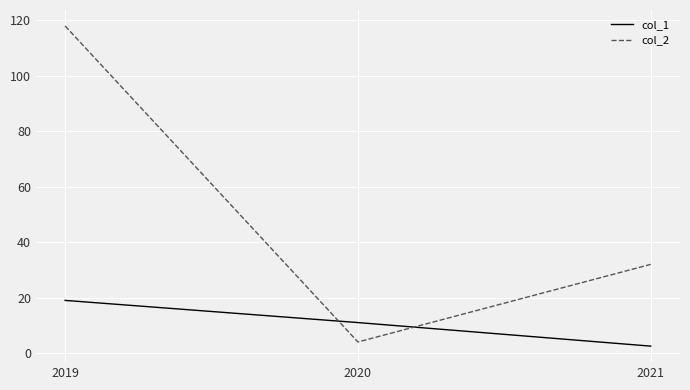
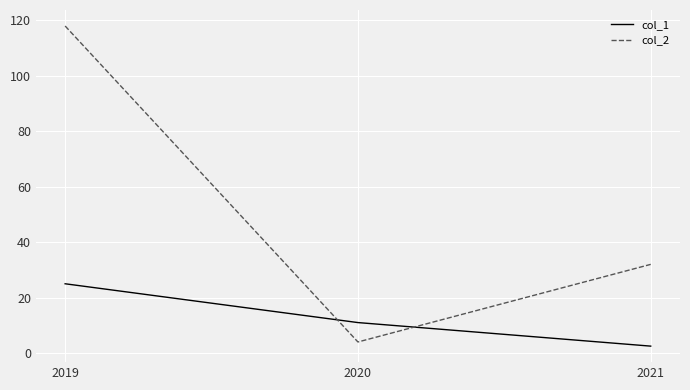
col_1, 2019: 19 -> 25
